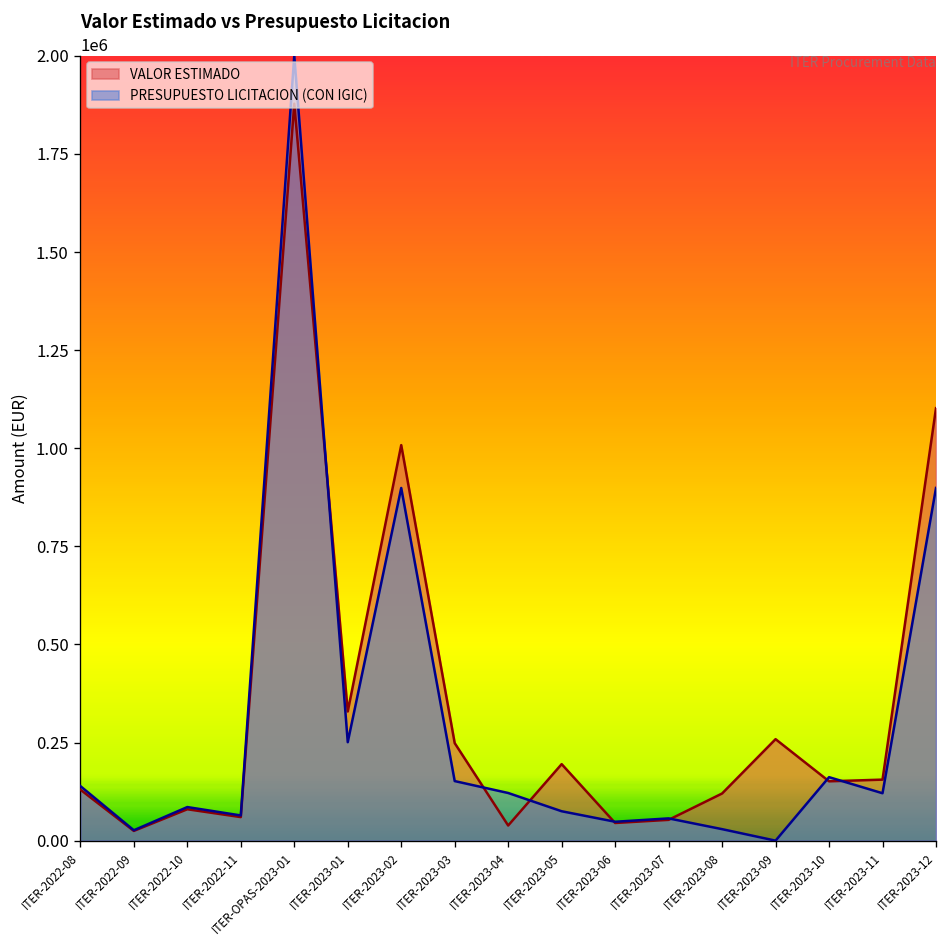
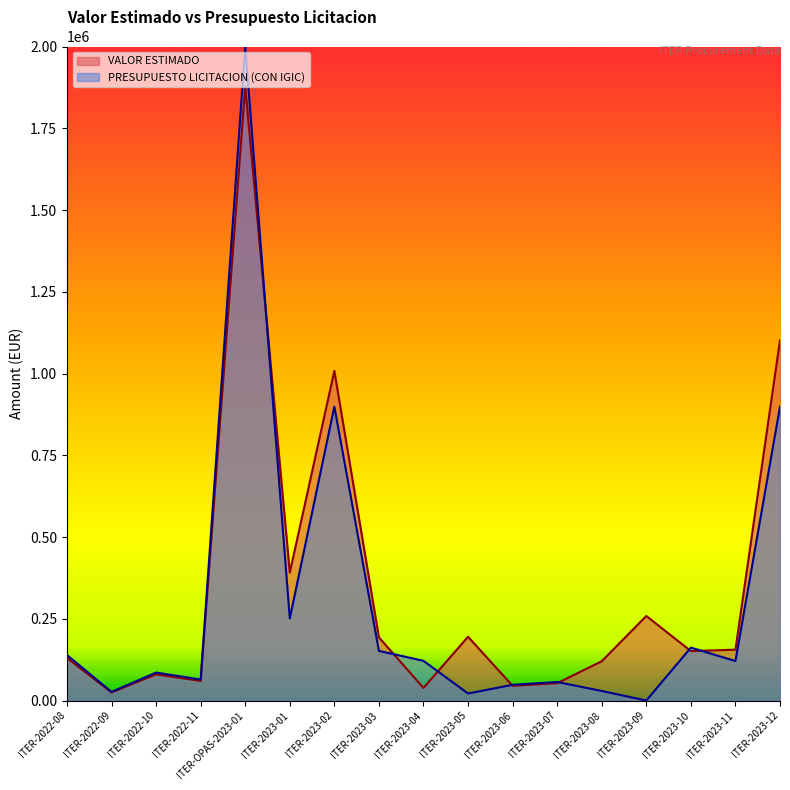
VALOR ESTIMADO, ITER-2023-01: 330000 -> 390000
VALOR ESTIMADO, ITER-2023-03: 250000 -> 190000
PRESUPUESTO LICITACION (CON IGIC), ITER-2023-05: 70000 -> 20000
